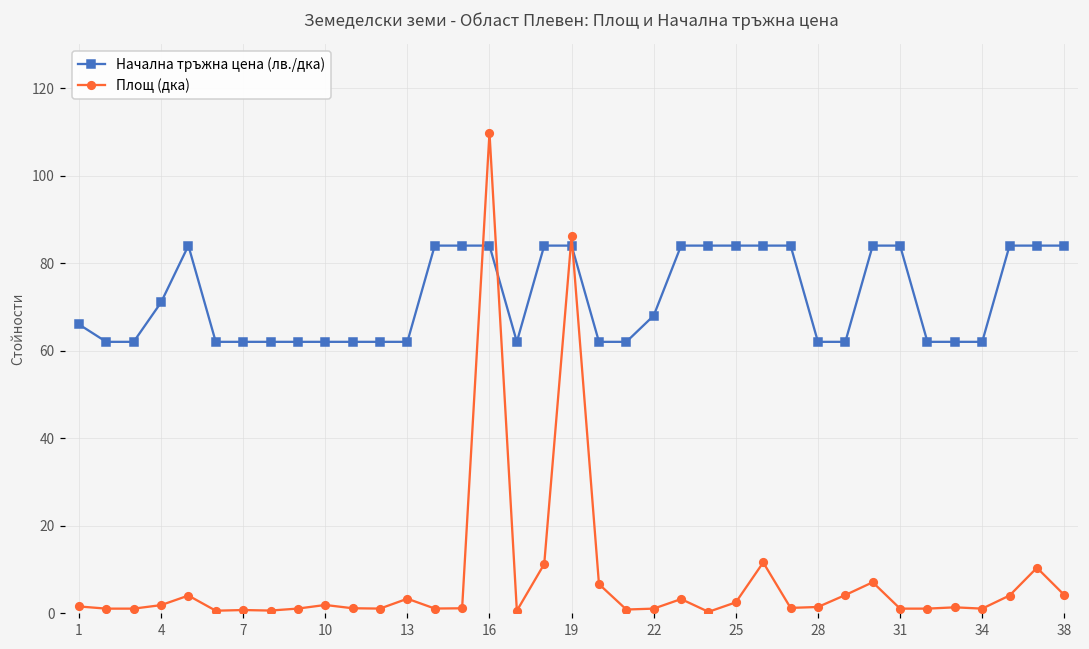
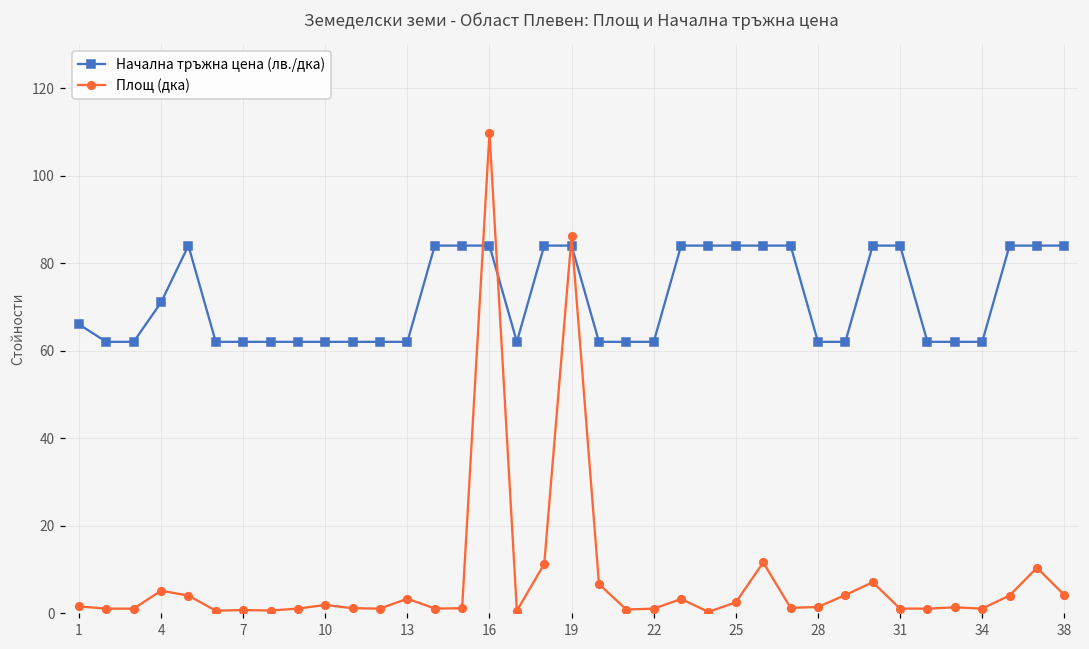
Площ (дка), 4: 2 -> 5
Начална тръжна цена (лв./дка), 22: 68 -> 62
